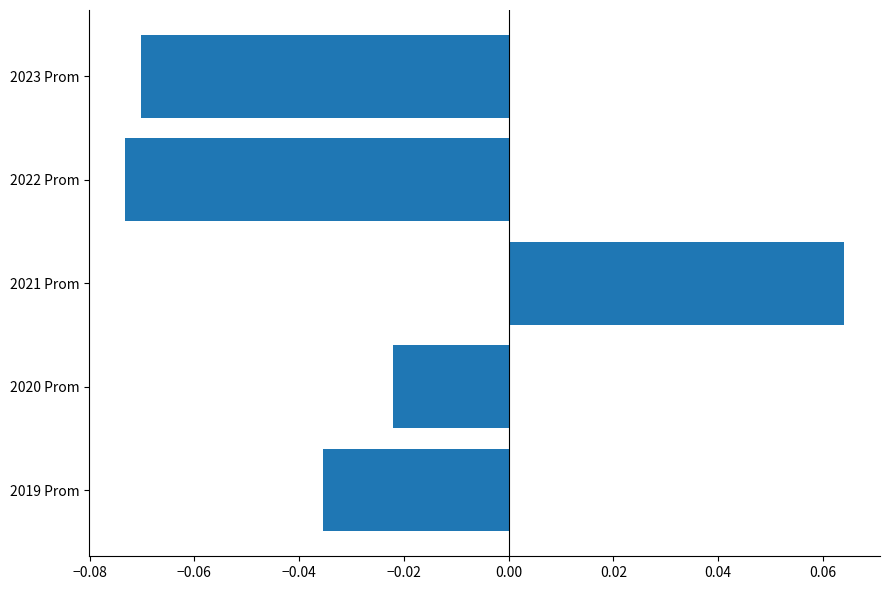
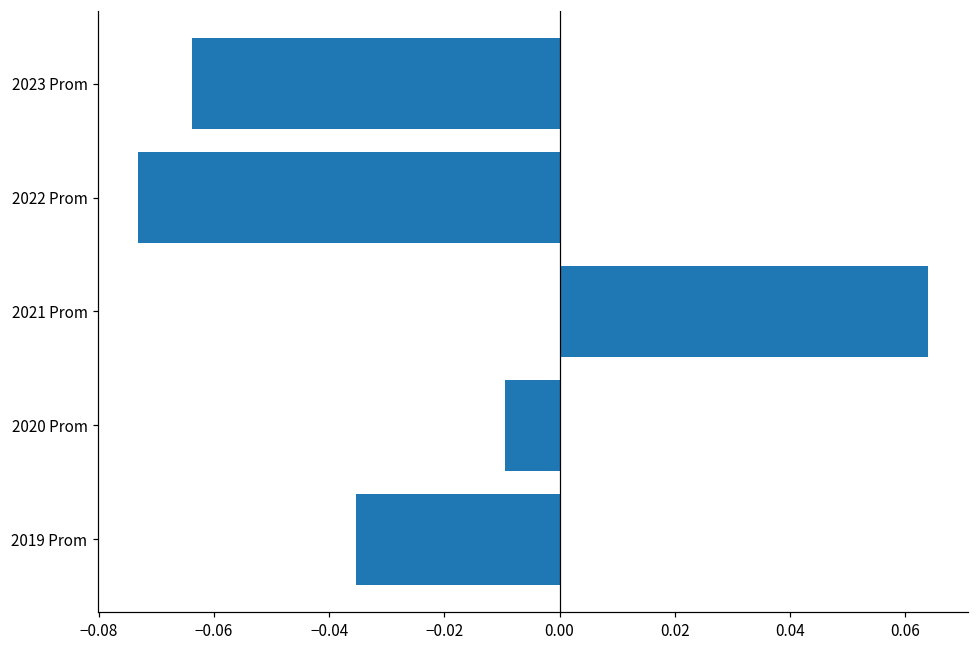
2023 Prom: -0.070 -> -0.064
2020 Prom: -0.022 -> -0.009
